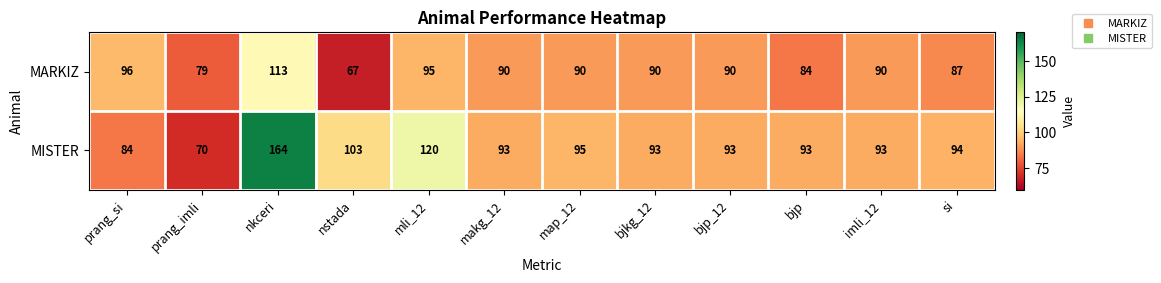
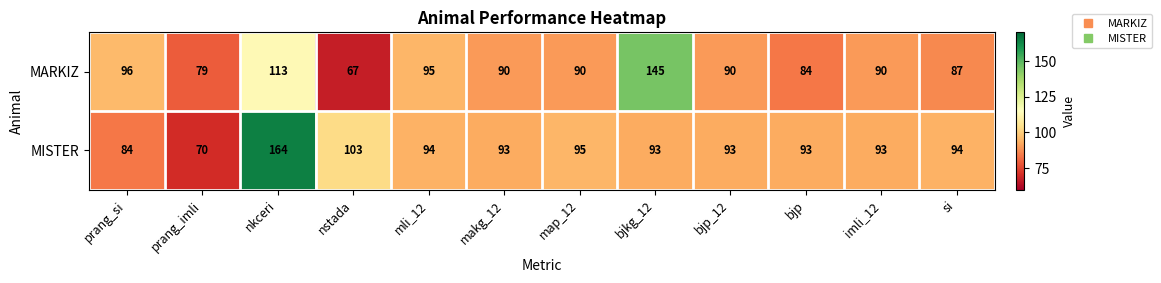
MARKIZ, bjkg_12: 90 -> 145
MISTER, mli_12: 120 -> 94
